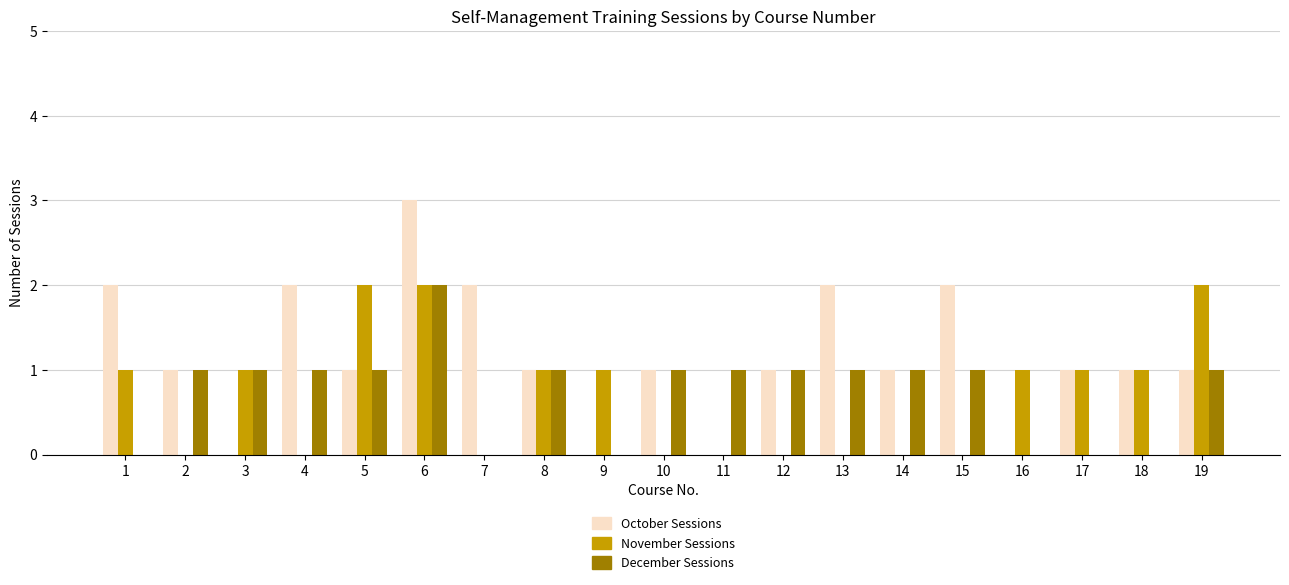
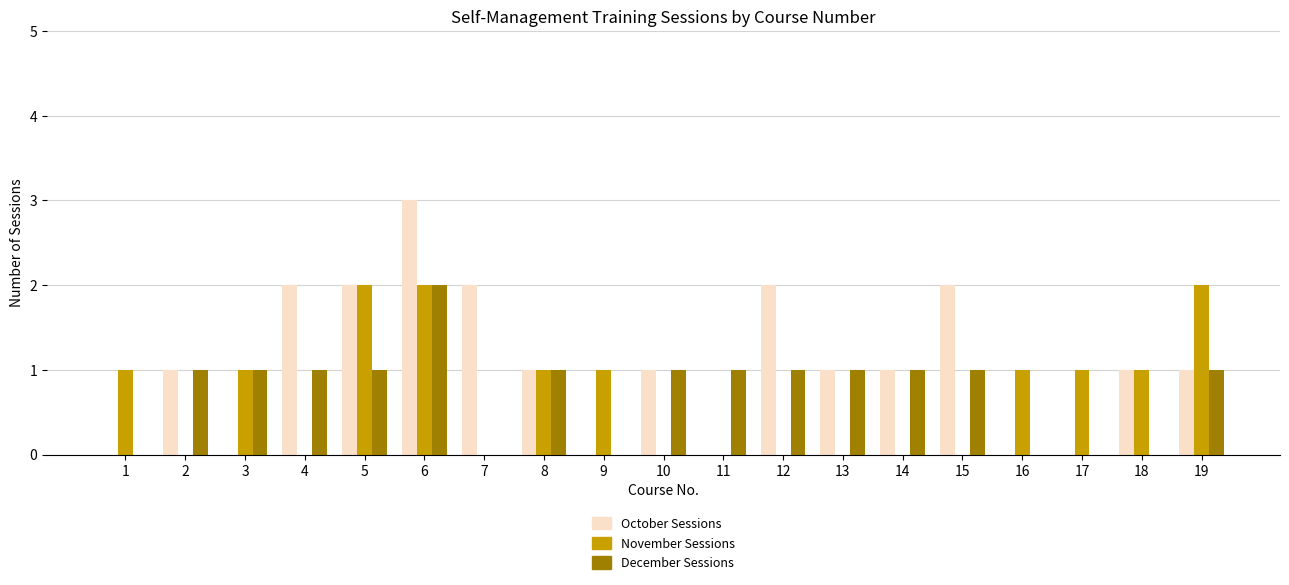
October Sessions, 1: 2 -> 0
October Sessions, 5: 1 -> 2
October Sessions, 12: 1 -> 2
October Sessions, 13: 2 -> 1
October Sessions, 17: 1 -> 0
